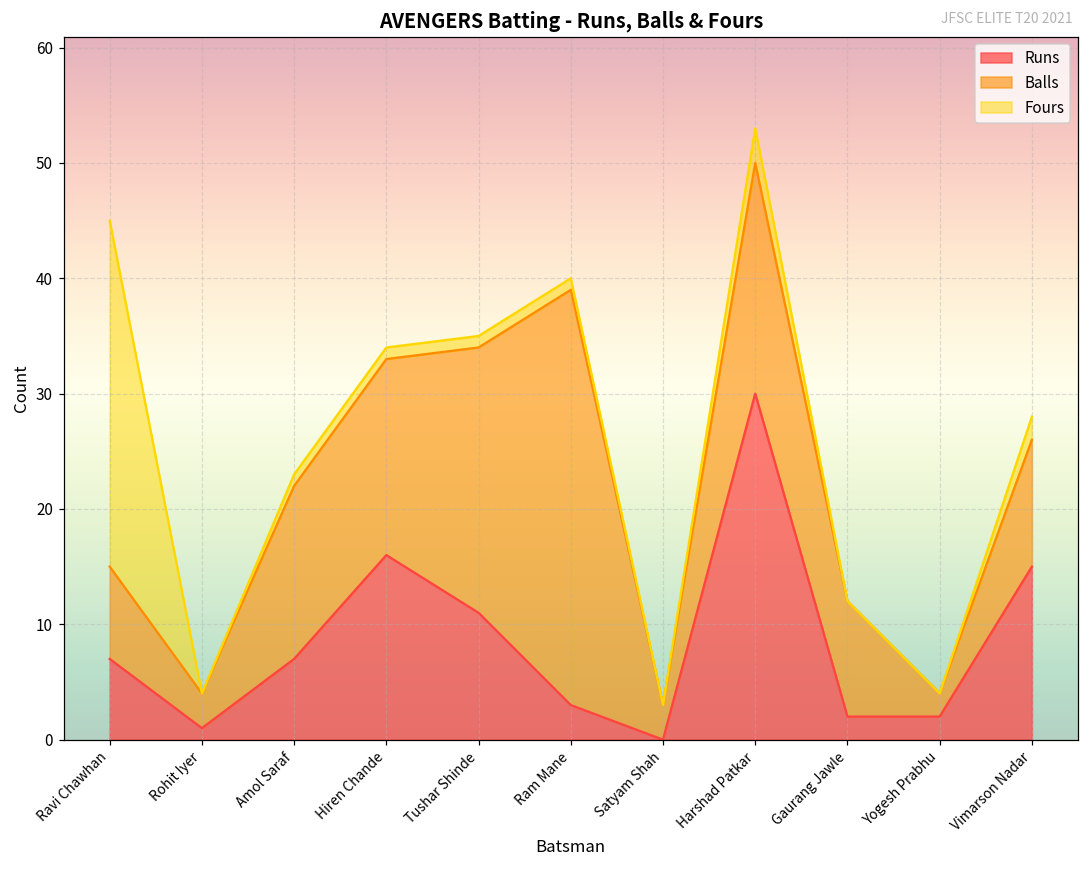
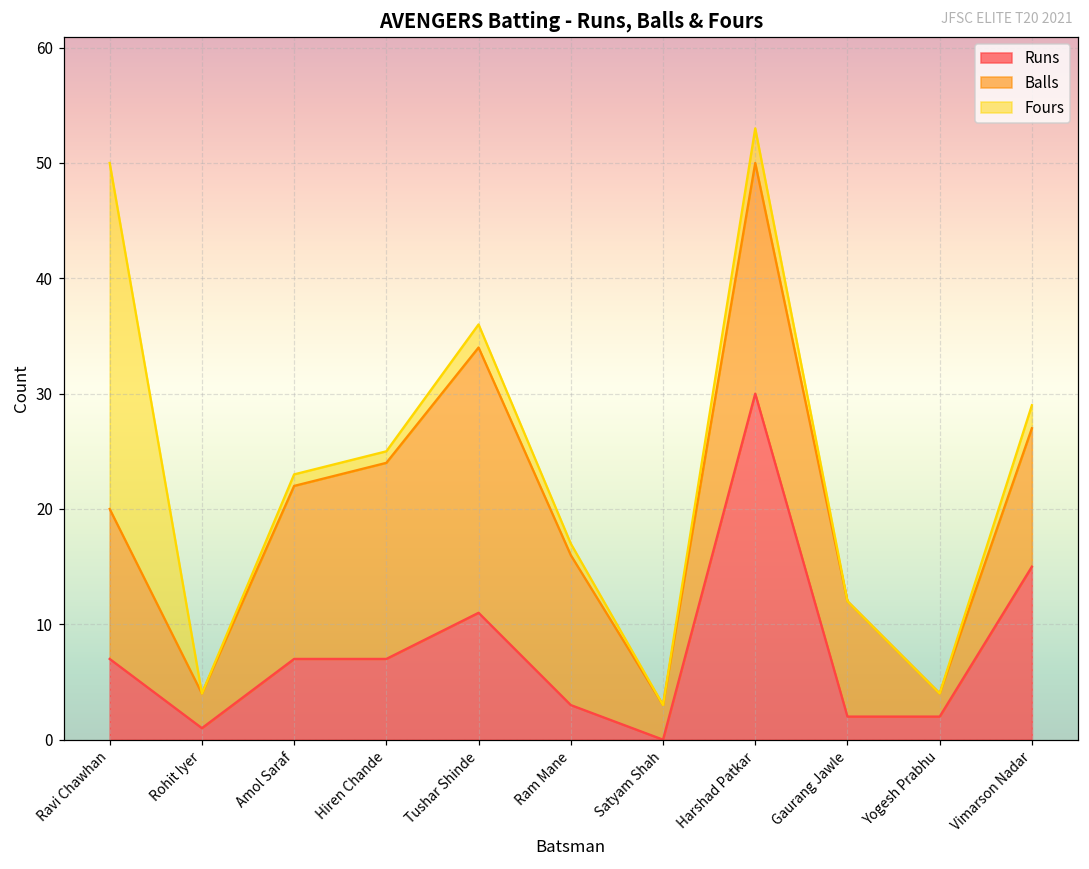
Balls, Ravi Chawhan: 8 -> 13
Runs, Hiren Chande: 16 -> 7
Fours, Tushar Shinde: 1 -> 2
Balls, Ram Mane: 36 -> 13
Balls, Vimarson Nadar: 11 -> 12
